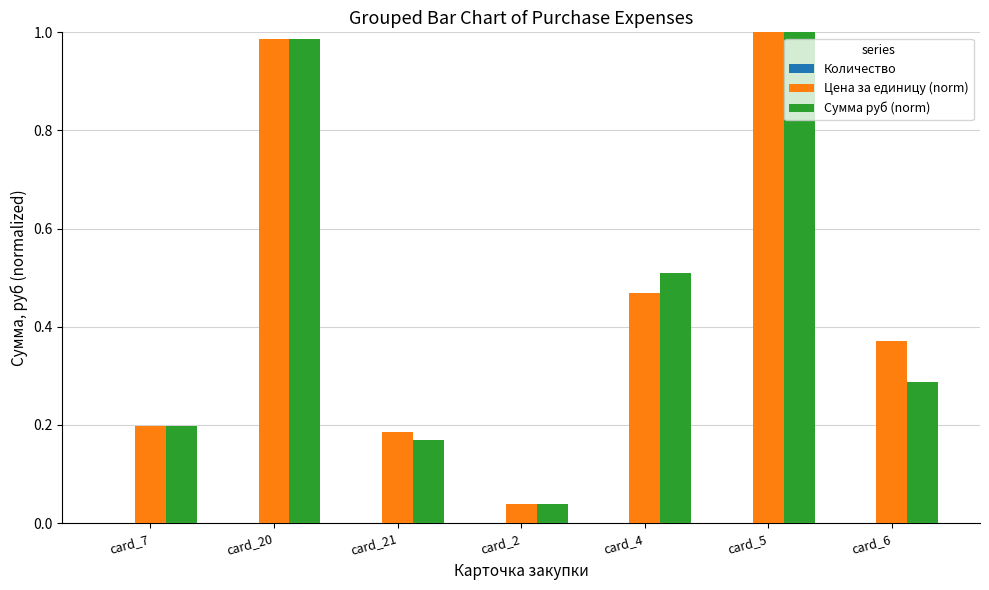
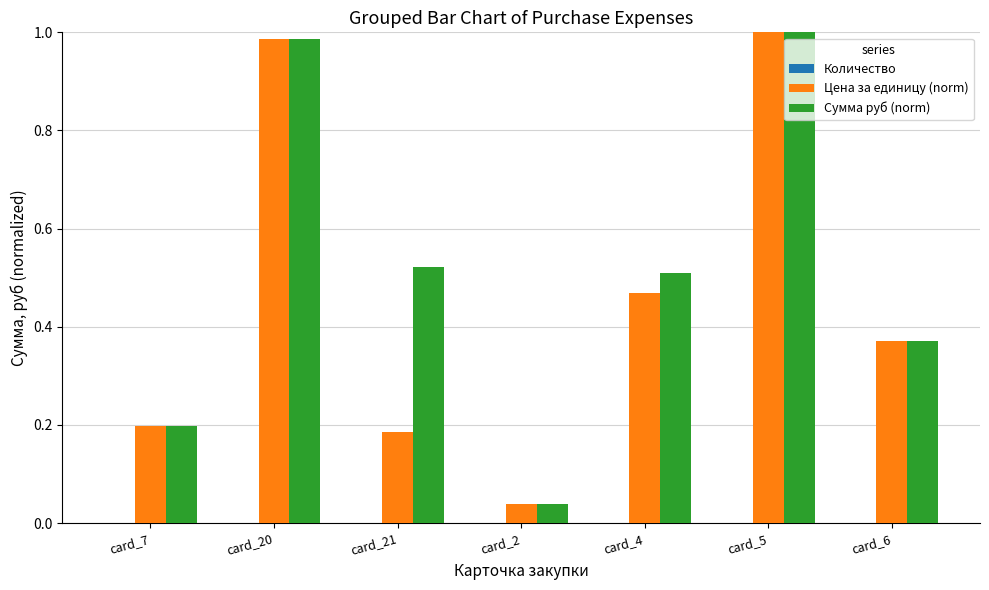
Сумма руб (norm), card_21: 0.17 -> 0.52
Сумма руб (norm), card_6: 0.29 -> 0.37
